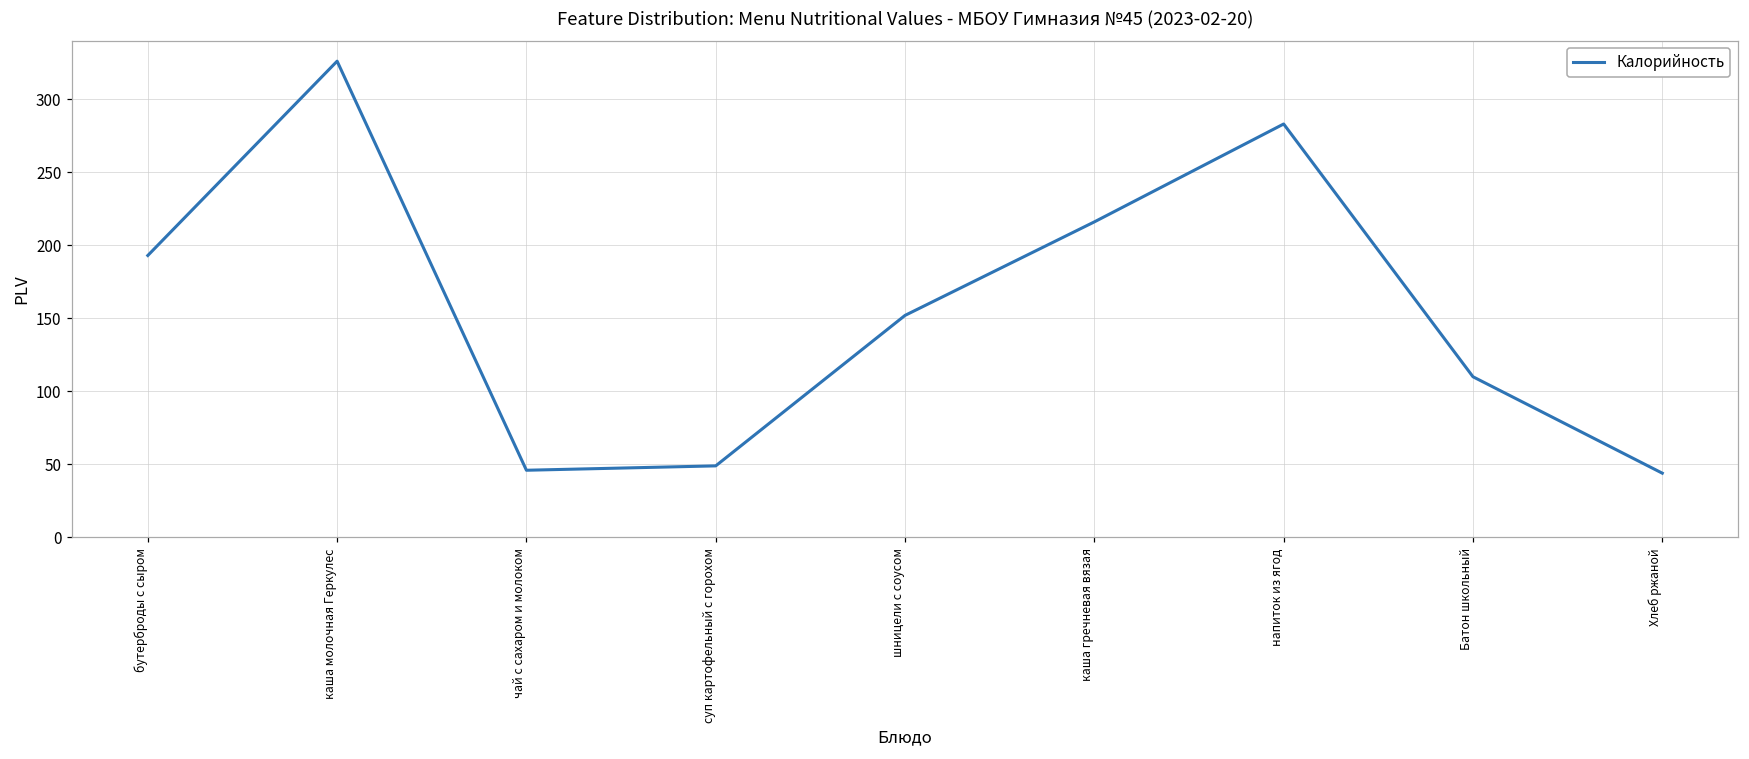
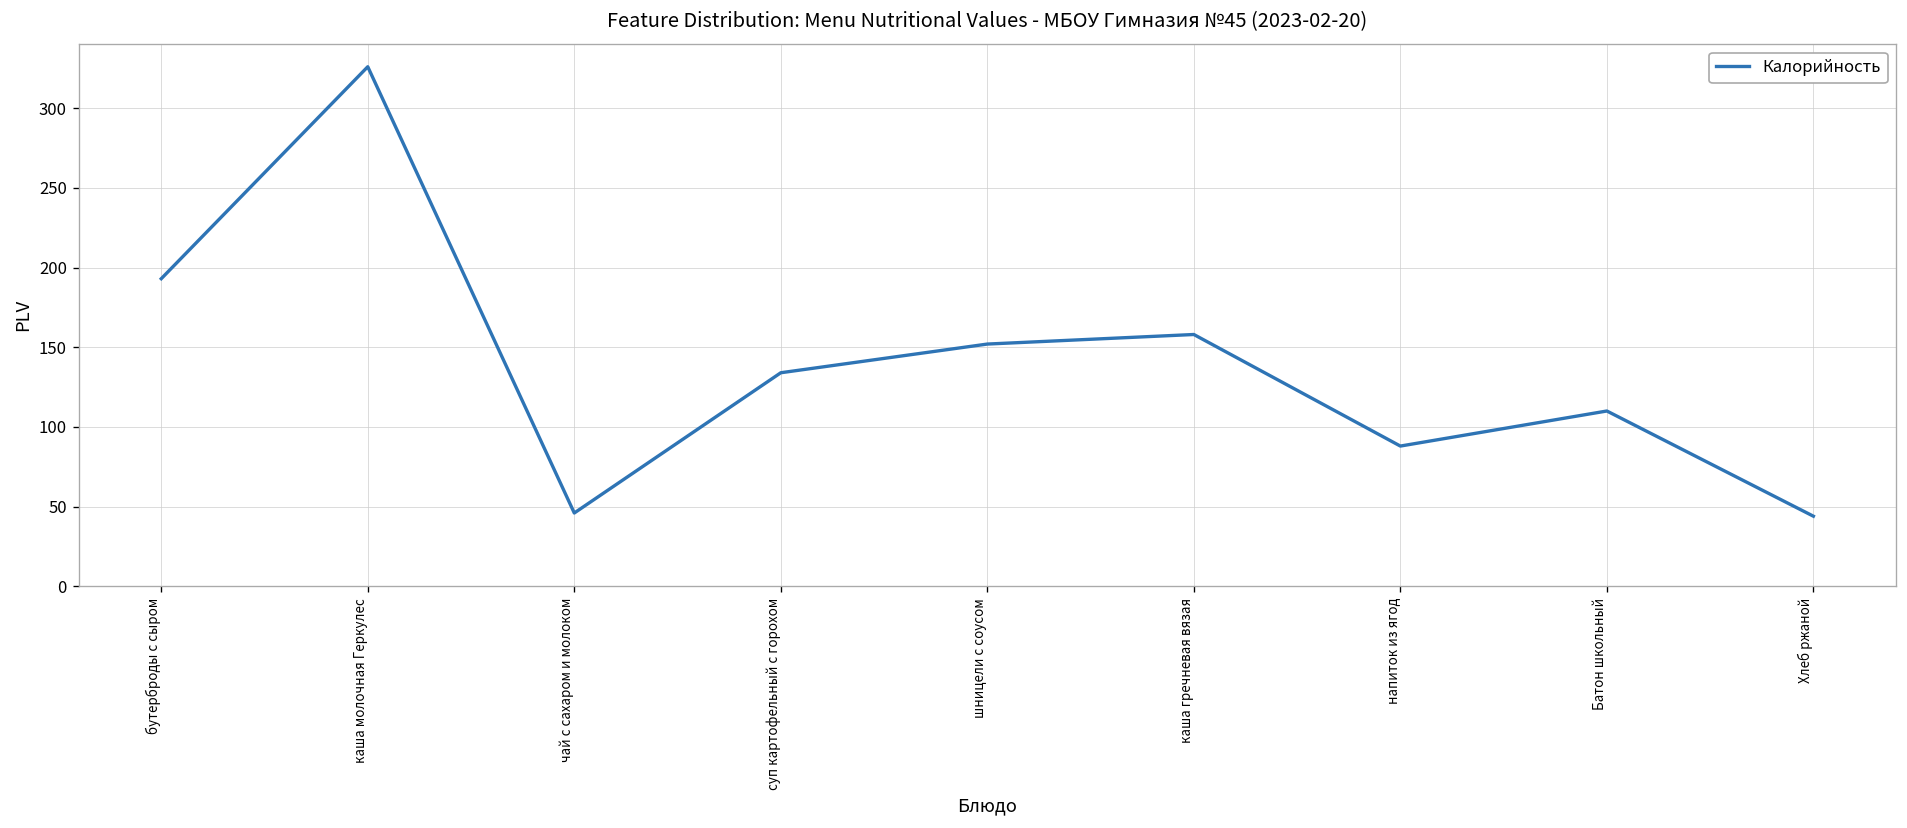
суп картофельный с горохом: 49 -> 134
каша гречневая вязая: 216 -> 158
напиток из ягод: 283 -> 88
